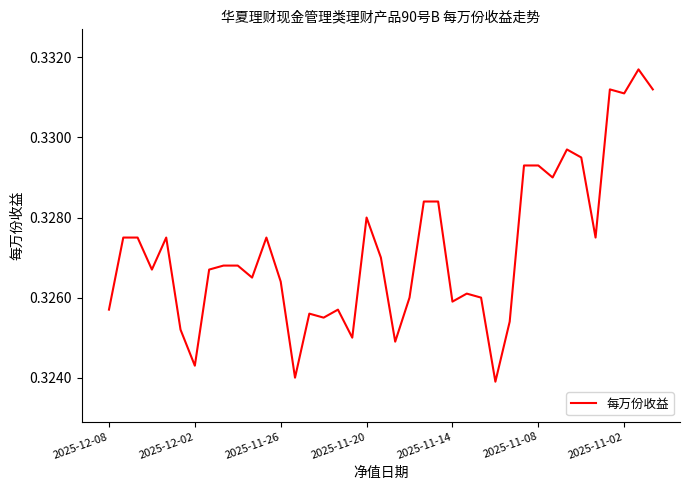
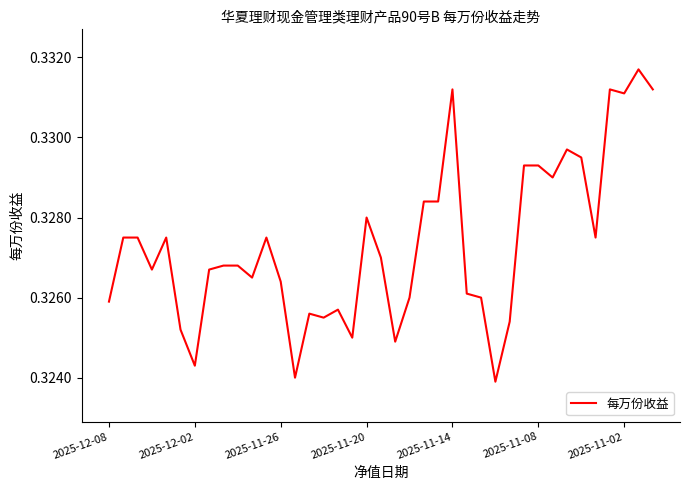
2025-12-08: 0.3257 -> 0.3259
2025-11-14: 0.3259 -> 0.3312
